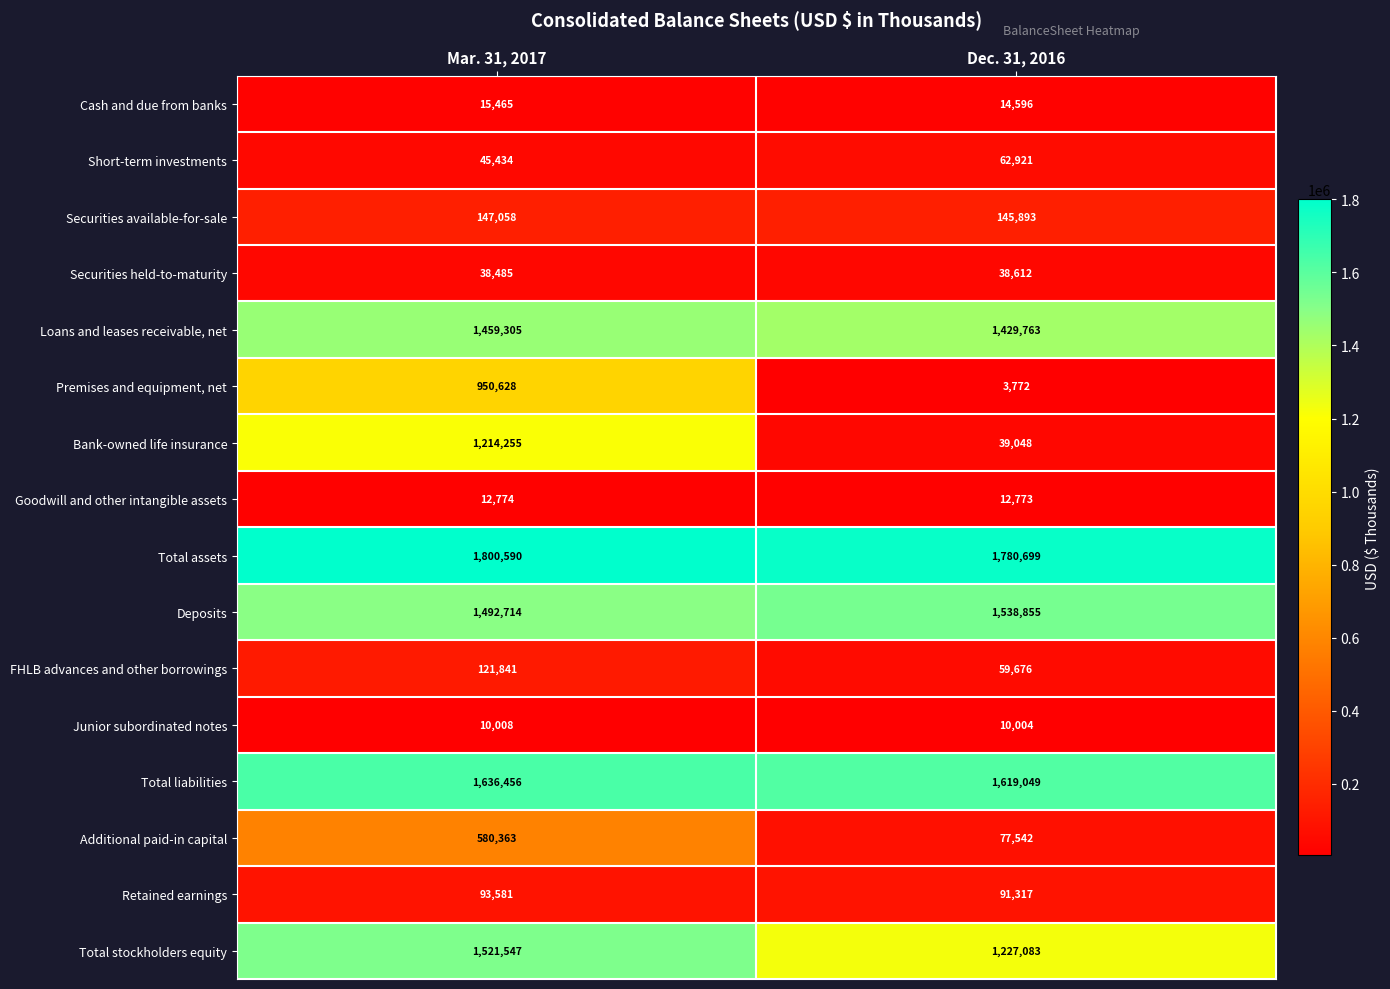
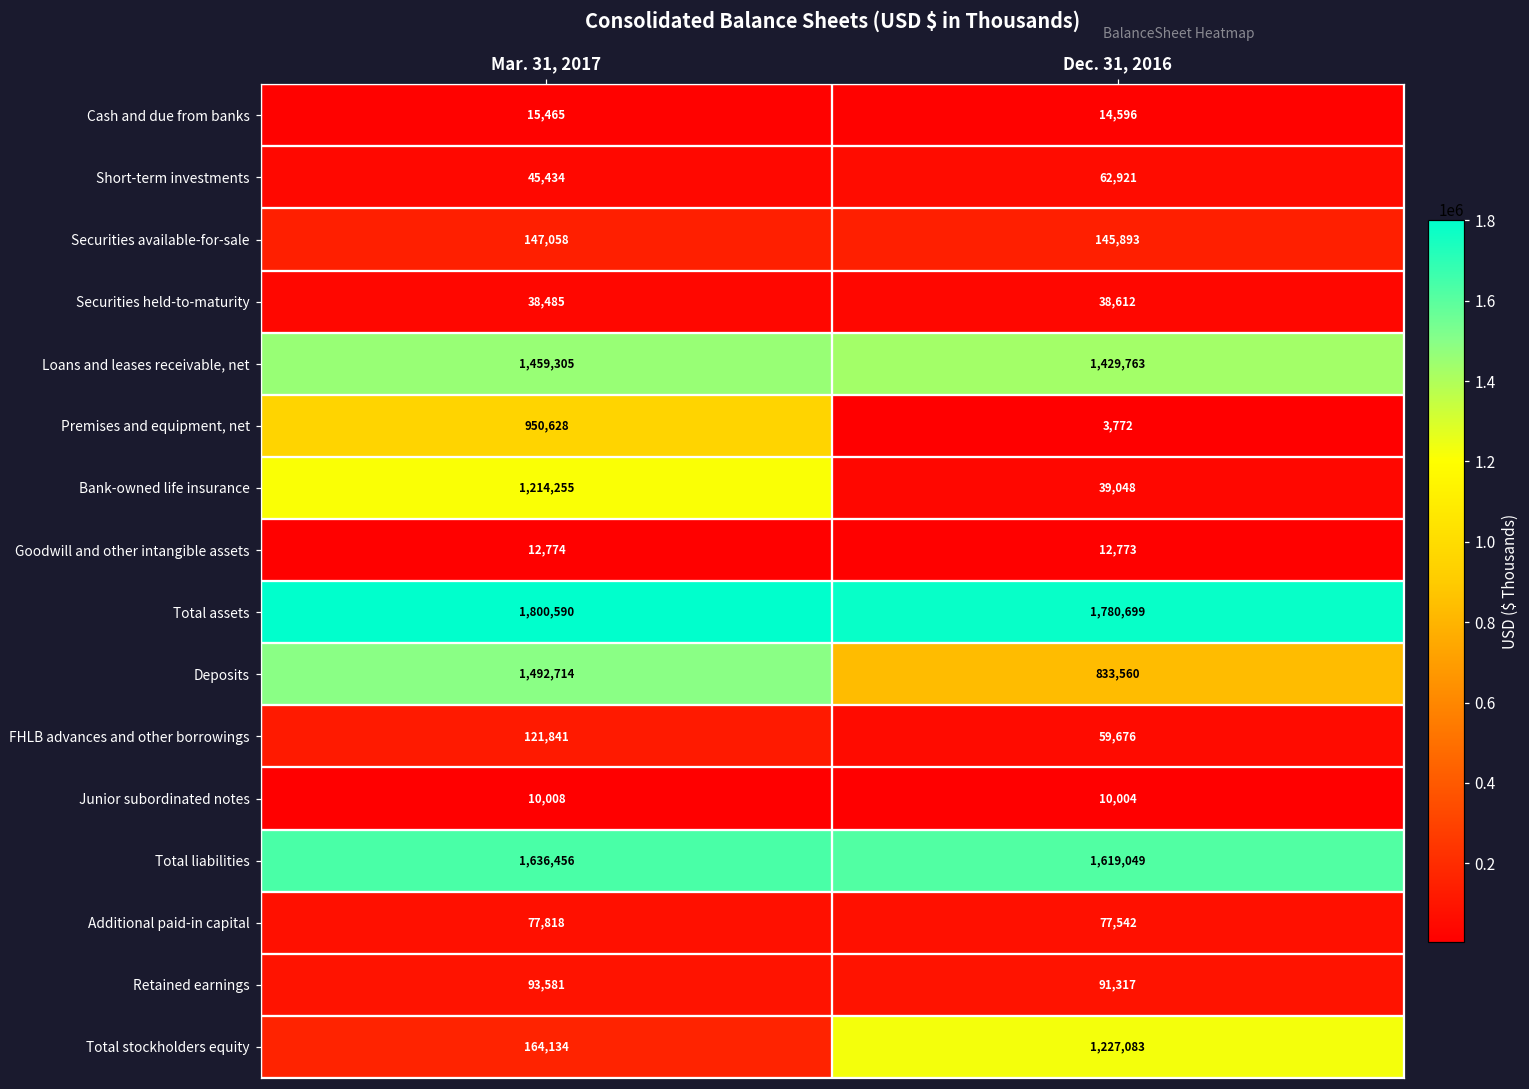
Deposits, Dec. 31, 2016: 1,538,855 -> 833,560
Additional paid-in capital, Mar. 31, 2017: 580,363 -> 77,818
Total stockholders equity, Mar. 31, 2017: 1,521,547 -> 164,134
